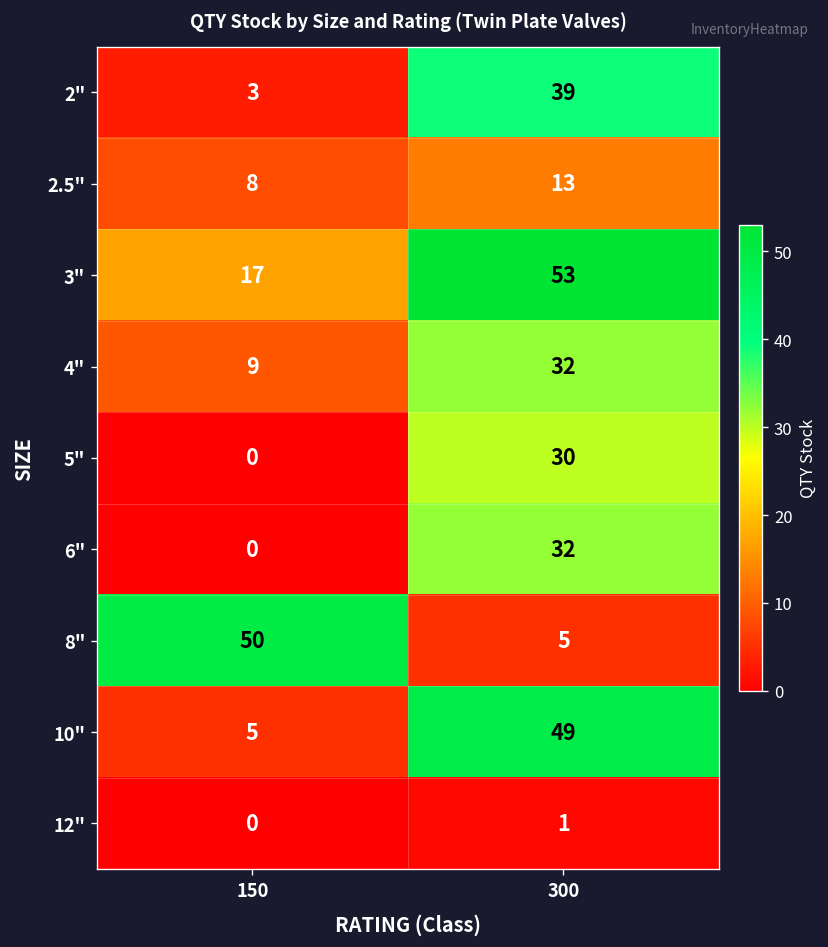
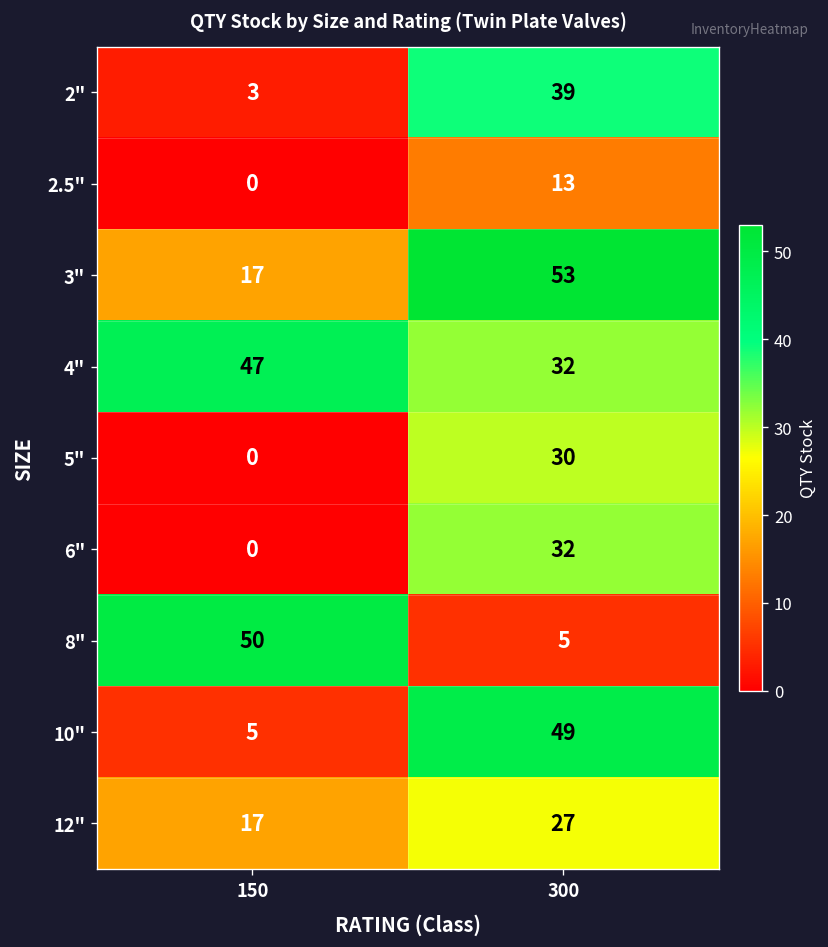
2.5", 150: 8 -> 0
4", 150: 9 -> 47
12", 150: 0 -> 17
12", 300: 1 -> 27
